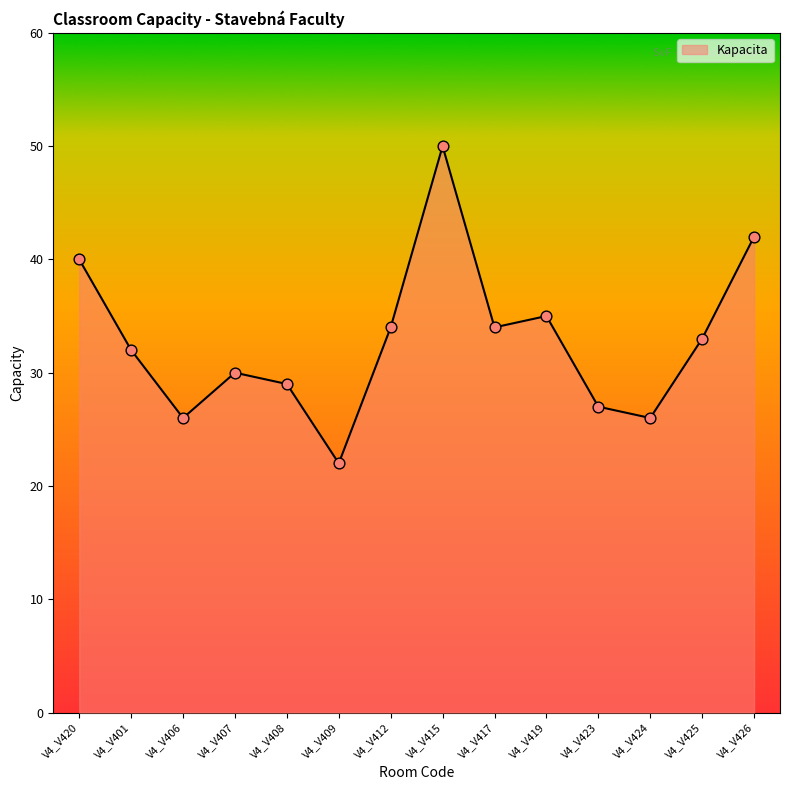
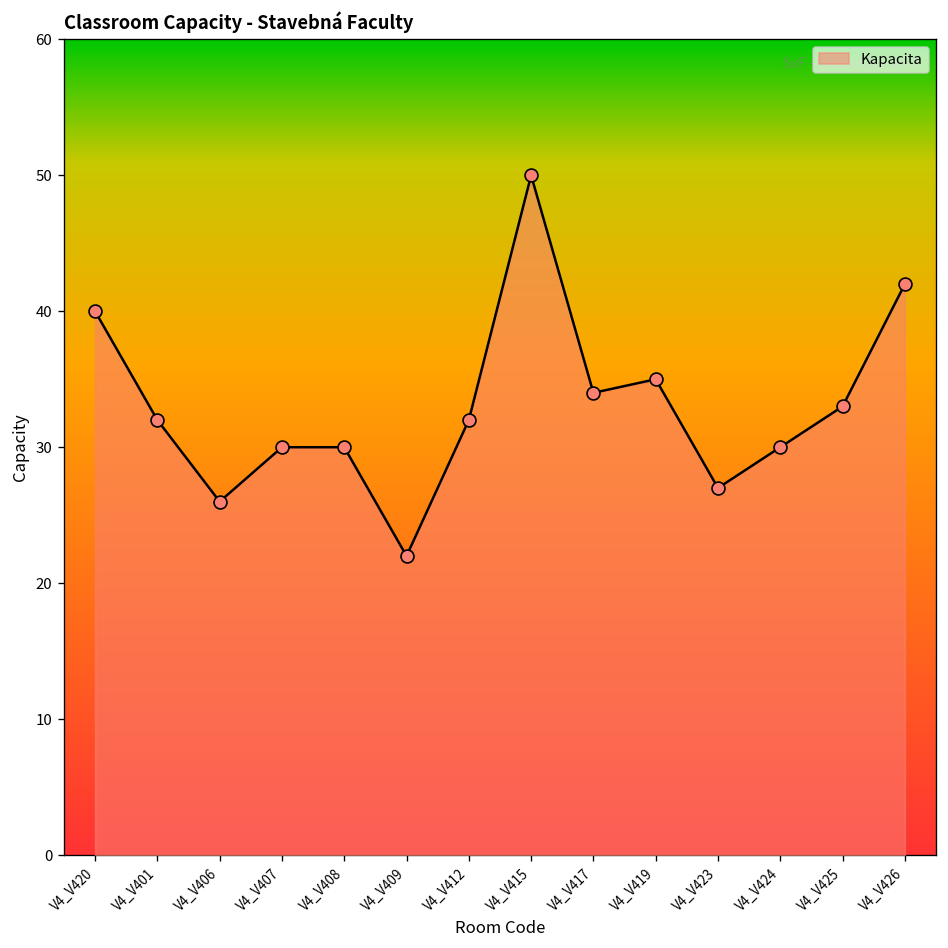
V4_V408: 29 -> 30
V4_V412: 34 -> 32
V4_V424: 26 -> 30
